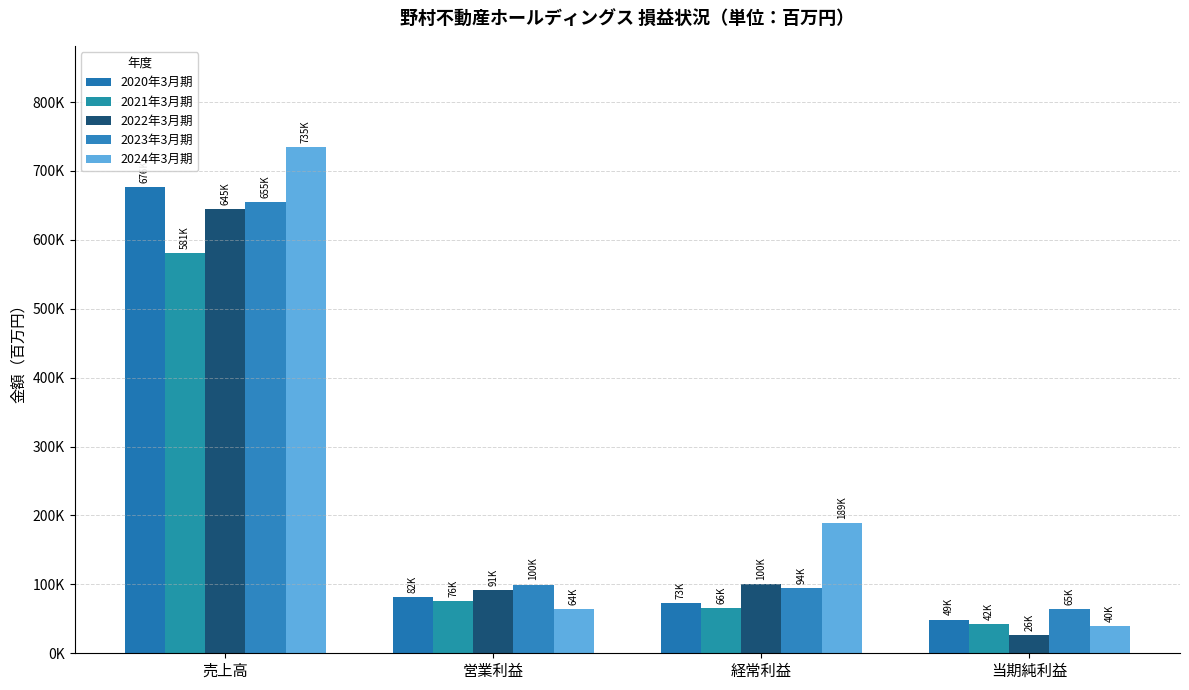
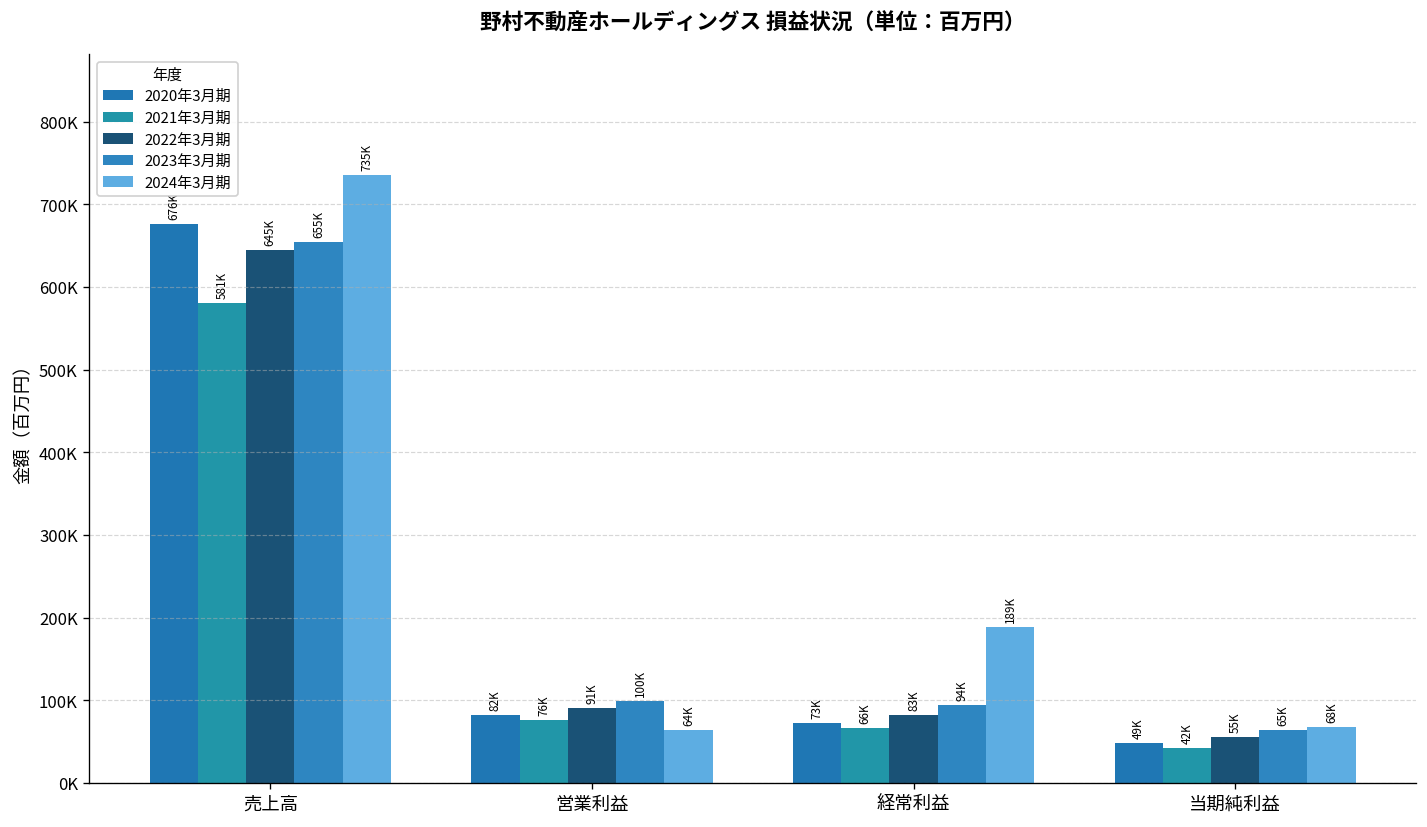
2022年3月期, 経常利益: 100K -> 83K
2022年3月期, 当期純利益: 26K -> 55K
2024年3月期, 当期純利益: 40K -> 68K
